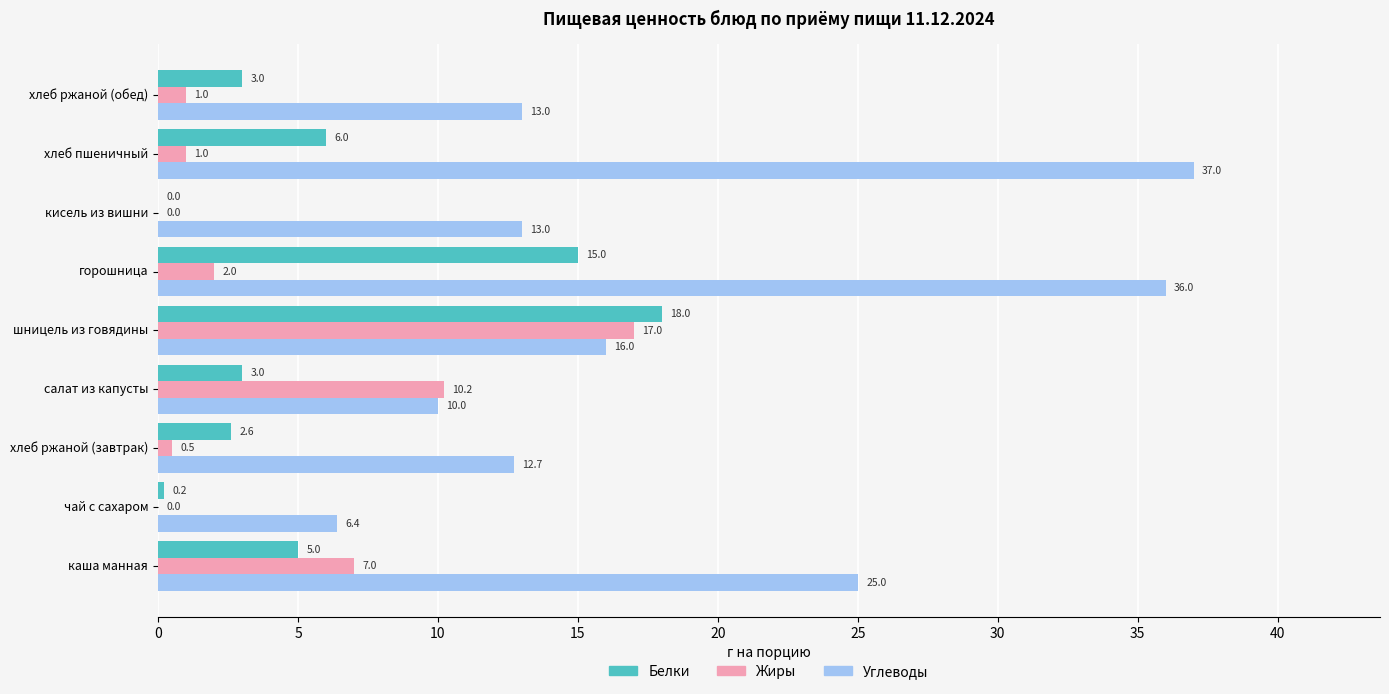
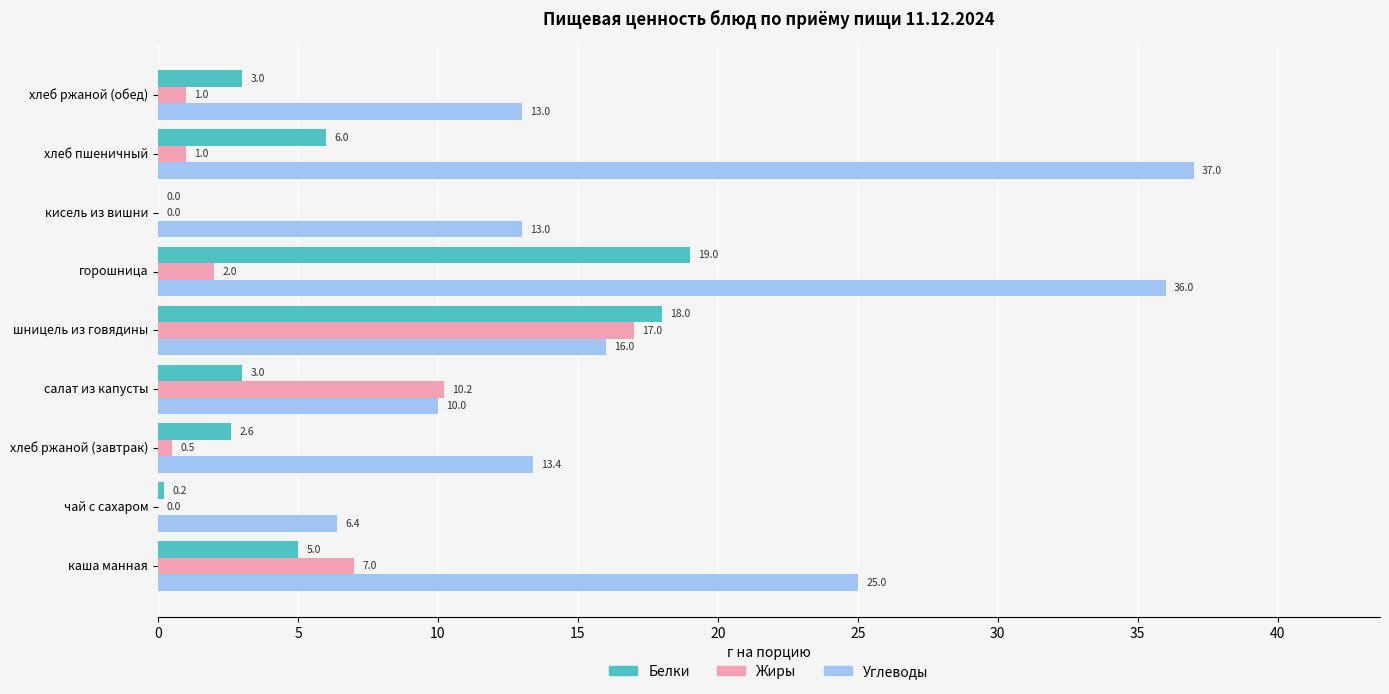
Белки, горошница: 15.0 -> 19.0
Углеводы, хлеб ржаной (завтрак): 12.7 -> 13.4
